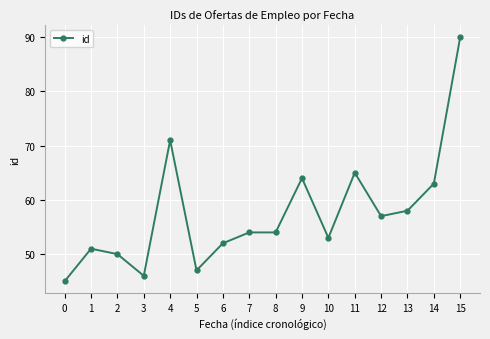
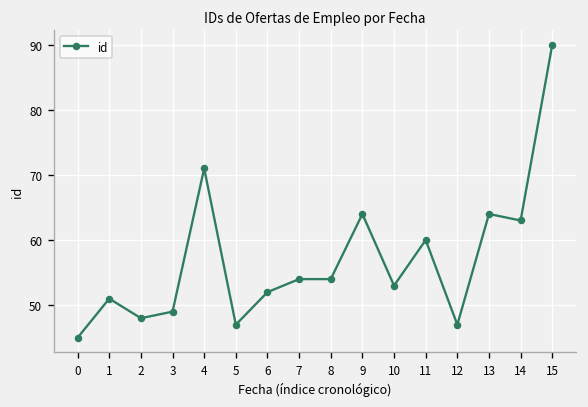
2: 50 -> 48
3: 46 -> 49
11: 65 -> 60
12: 57 -> 47
13: 58 -> 64
